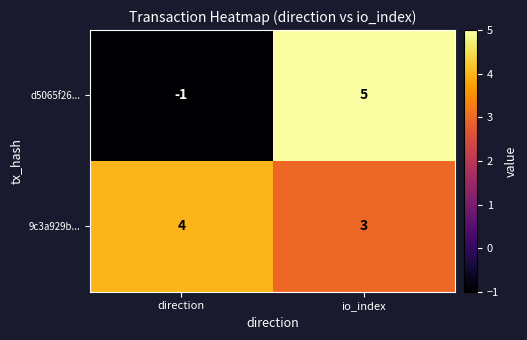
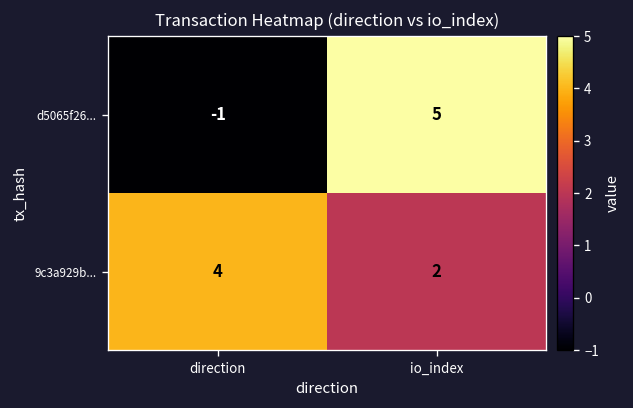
9c3a929b..., io_index: 3 -> 2
